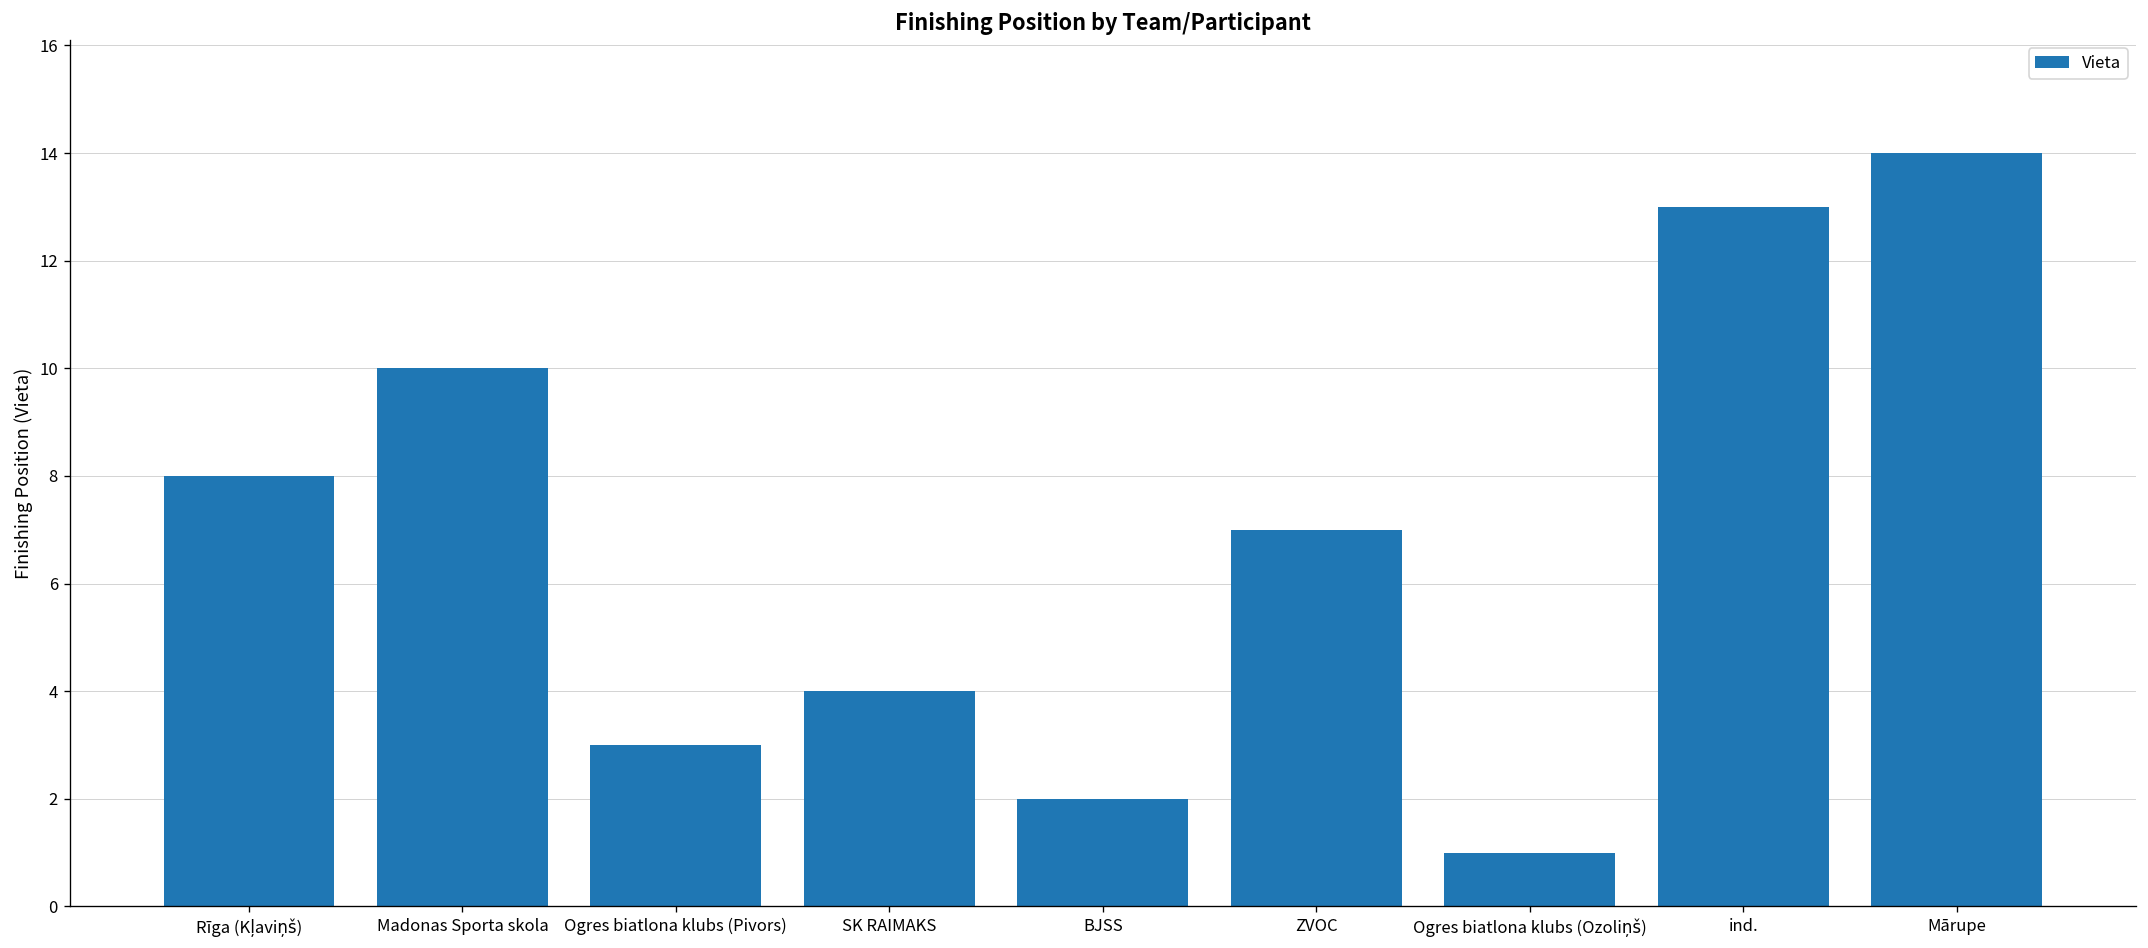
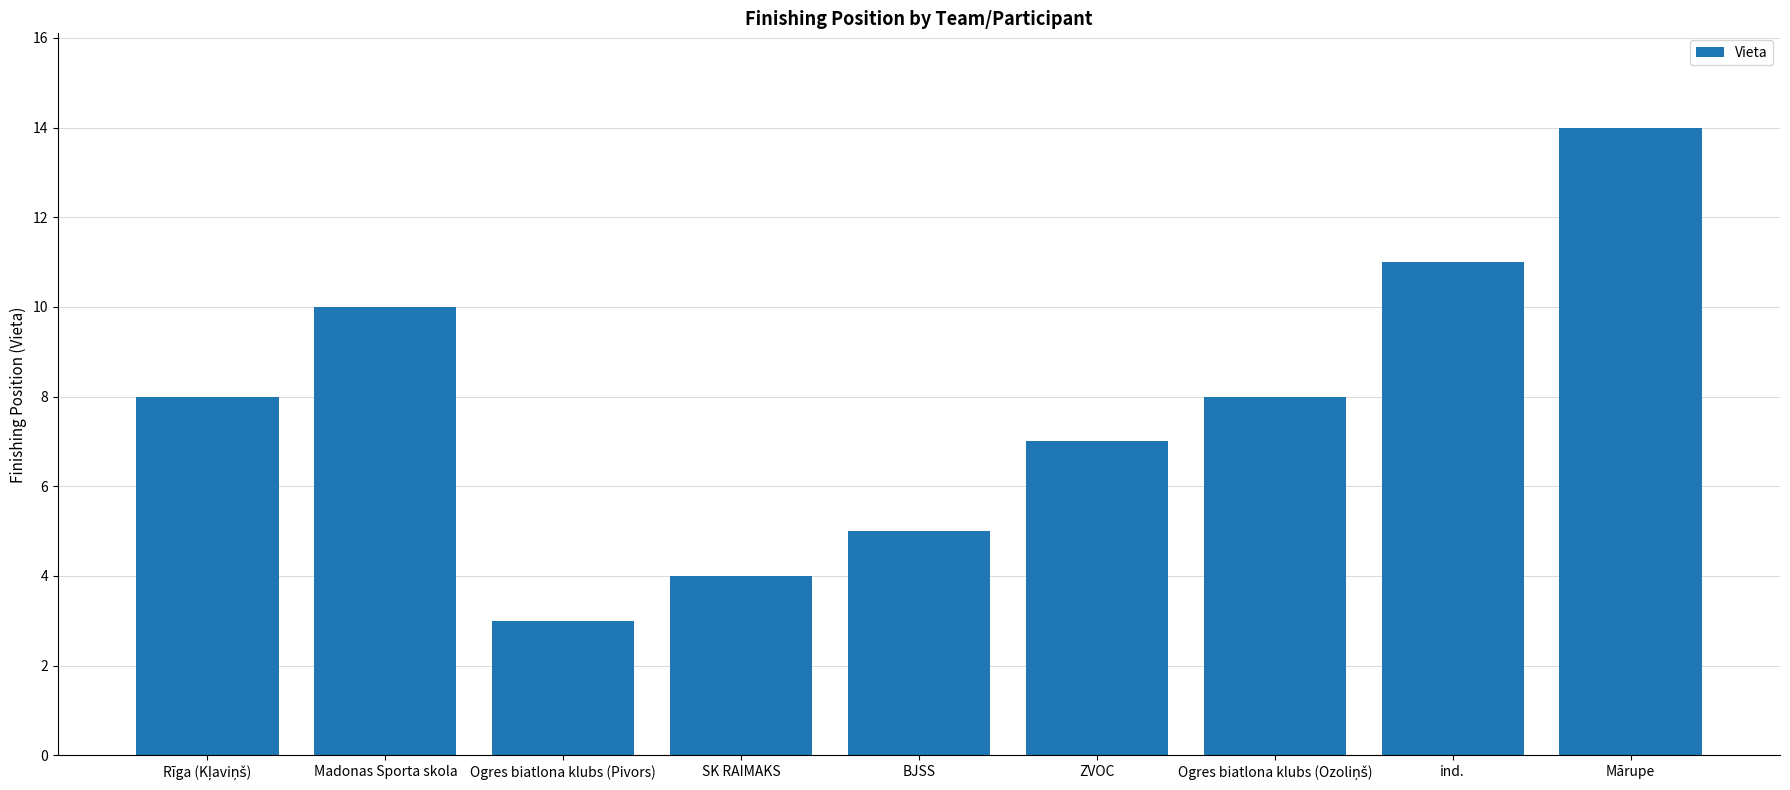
BJSS: 2 -> 5
Ogres biatlona klubs (Ozoliņš): 1 -> 8
ind.: 13 -> 11
